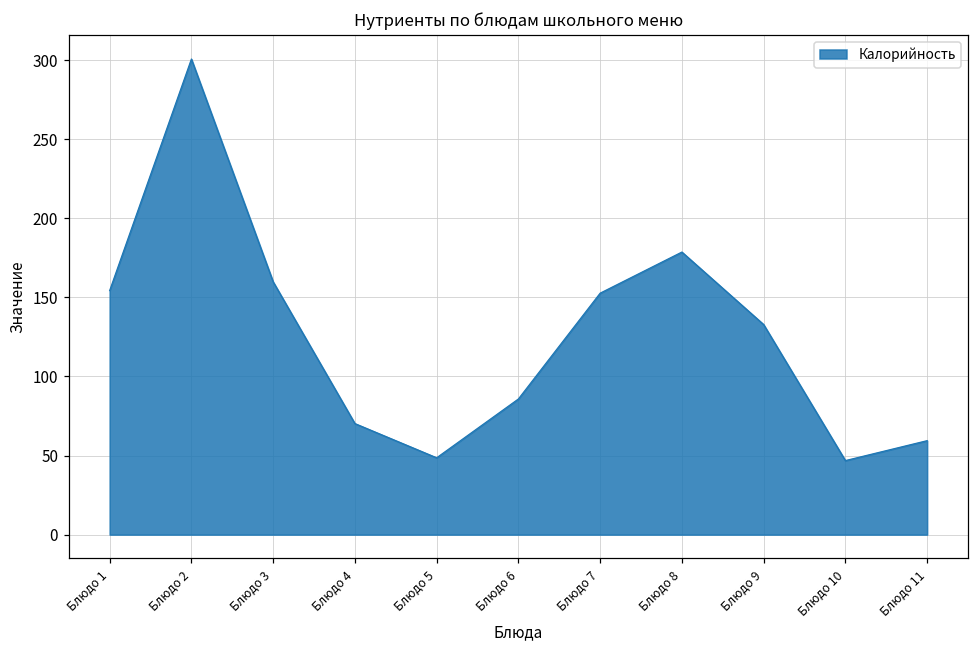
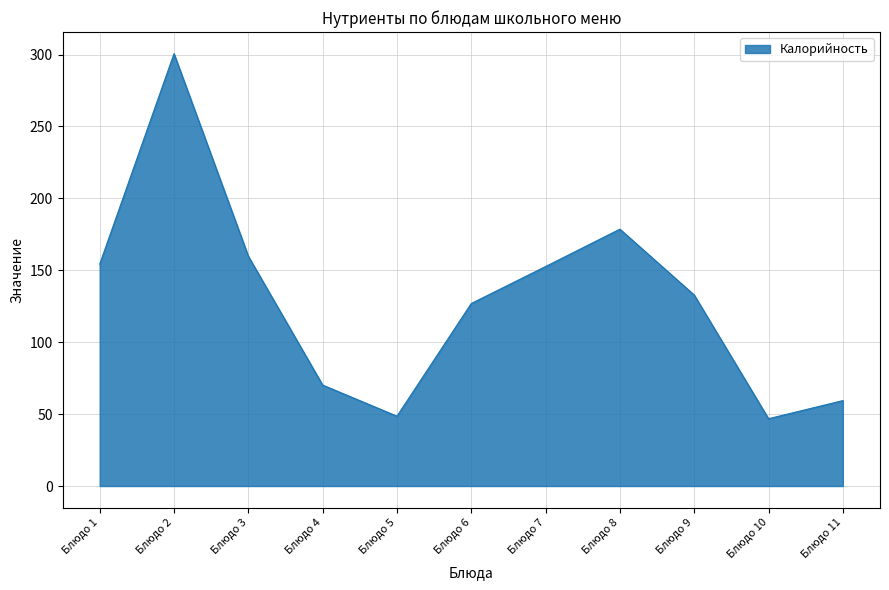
Блюдо 6: 86 -> 127
